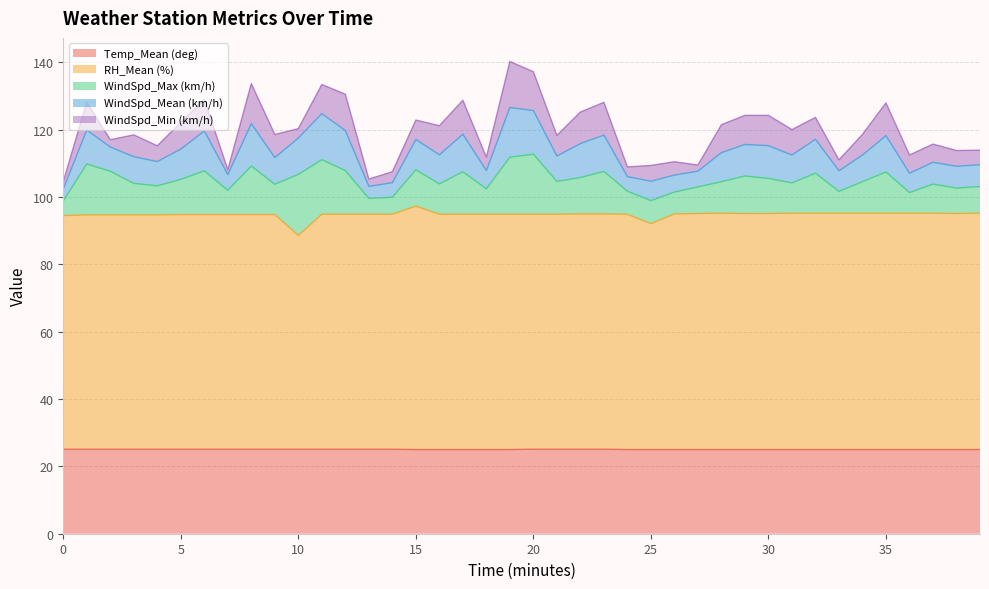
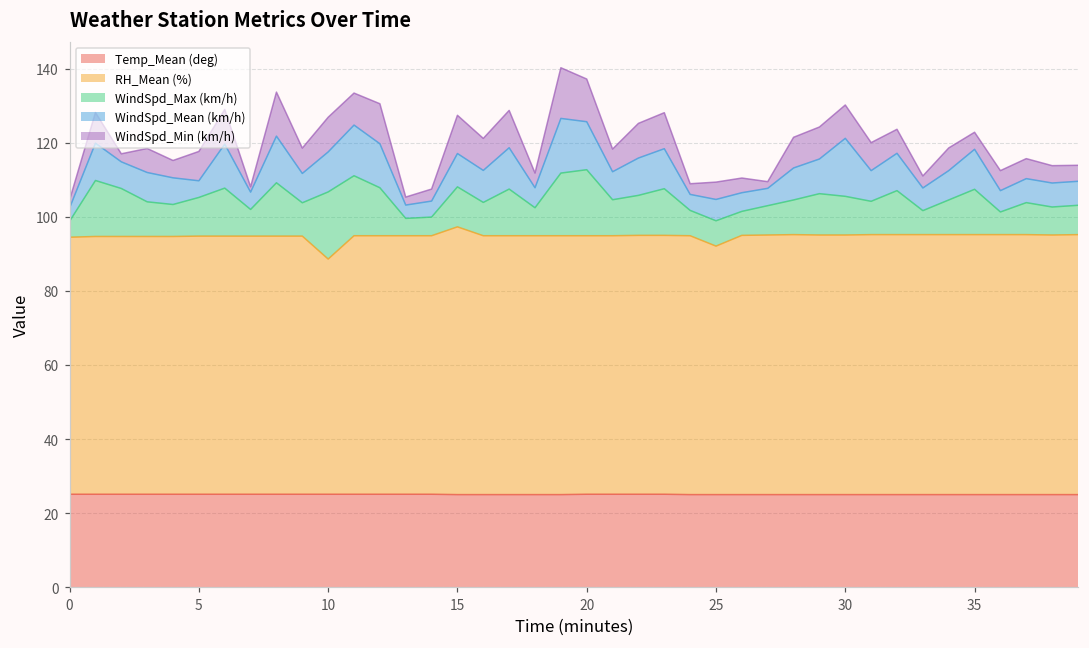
WindSpd_Mean (km/h), 5: 9 -> 5
WindSpd_Min (km/h), 10: 3 -> 9
WindSpd_Min (km/h), 15: 6 -> 10
WindSpd_Mean (km/h), 30: 10 -> 16
WindSpd_Min (km/h), 35: 10 -> 5
